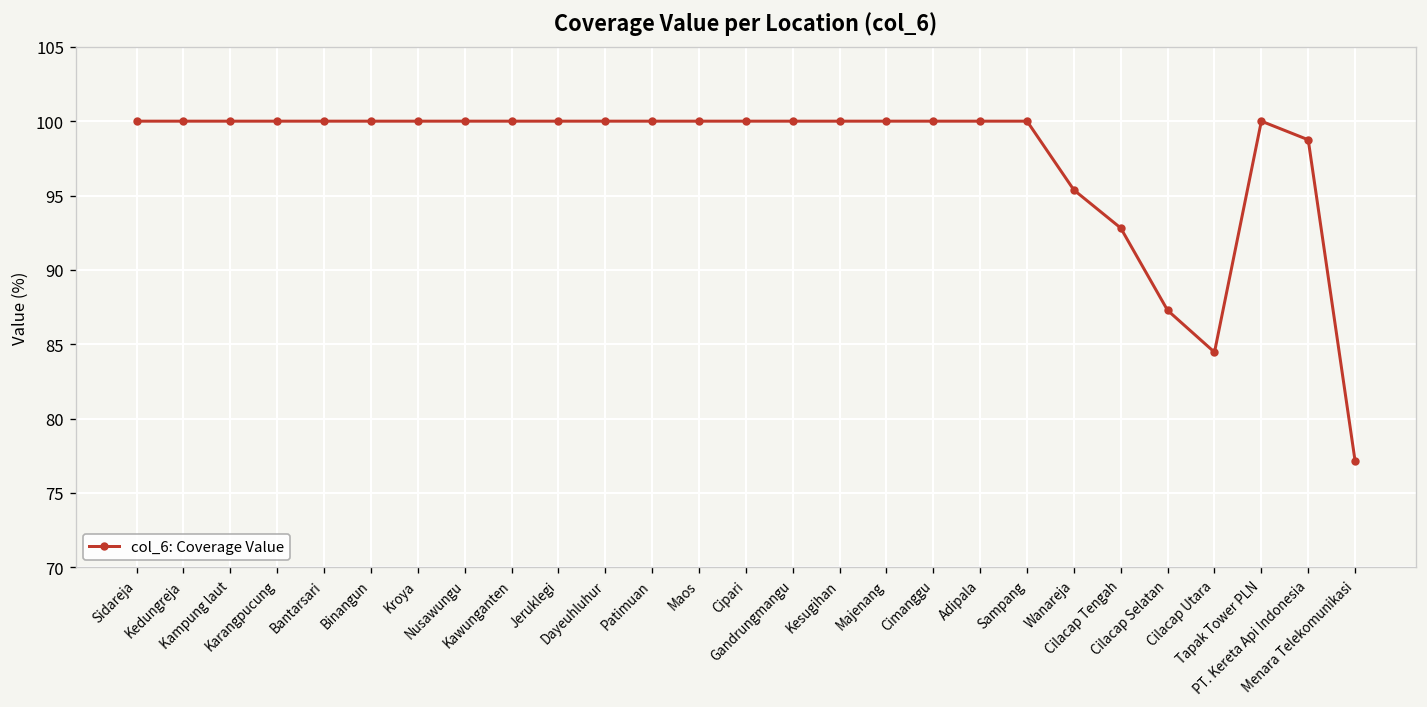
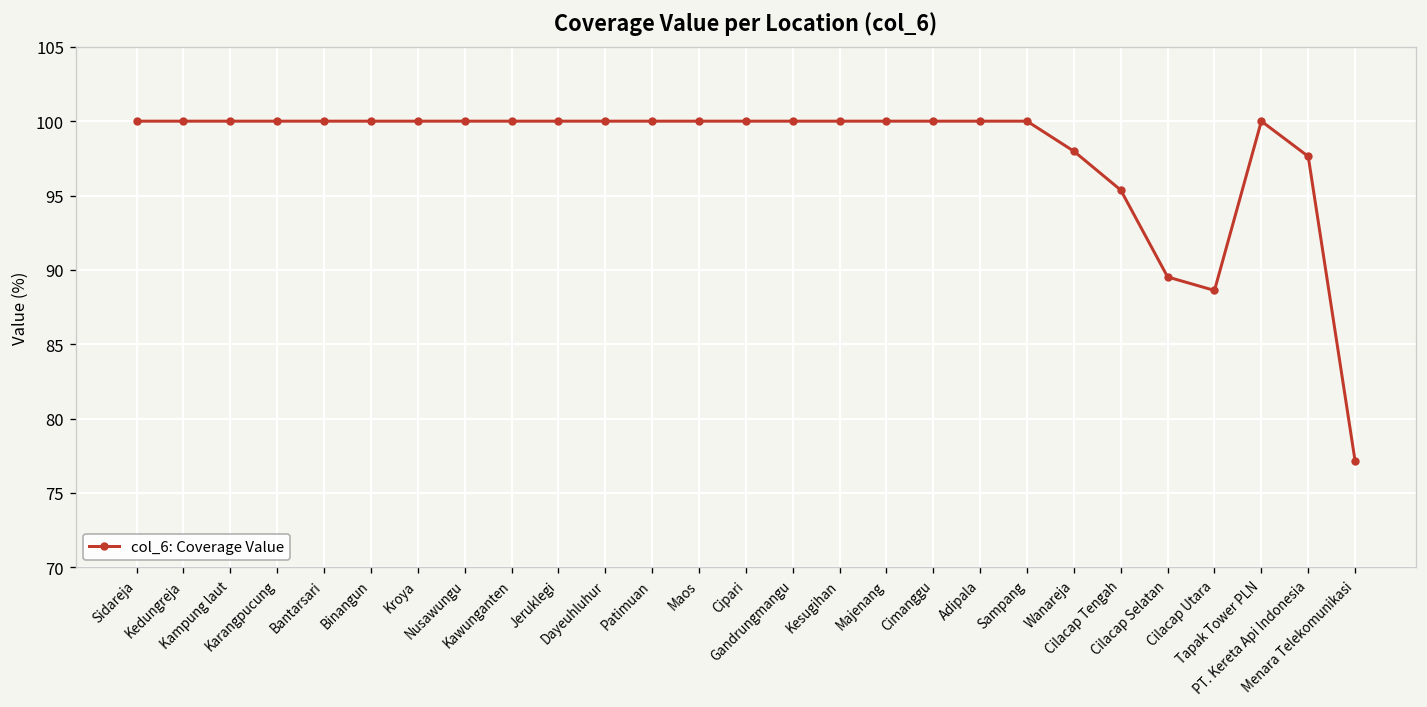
Wanareja: 95.4 -> 98.0
Cilacap Tengah: 92.8 -> 95.4
Cilacap Selatan: 87.3 -> 89.5
Cilacap Utara: 84.5 -> 88.6
PT. Kereta Api Indonesia: 98.7 -> 97.6
